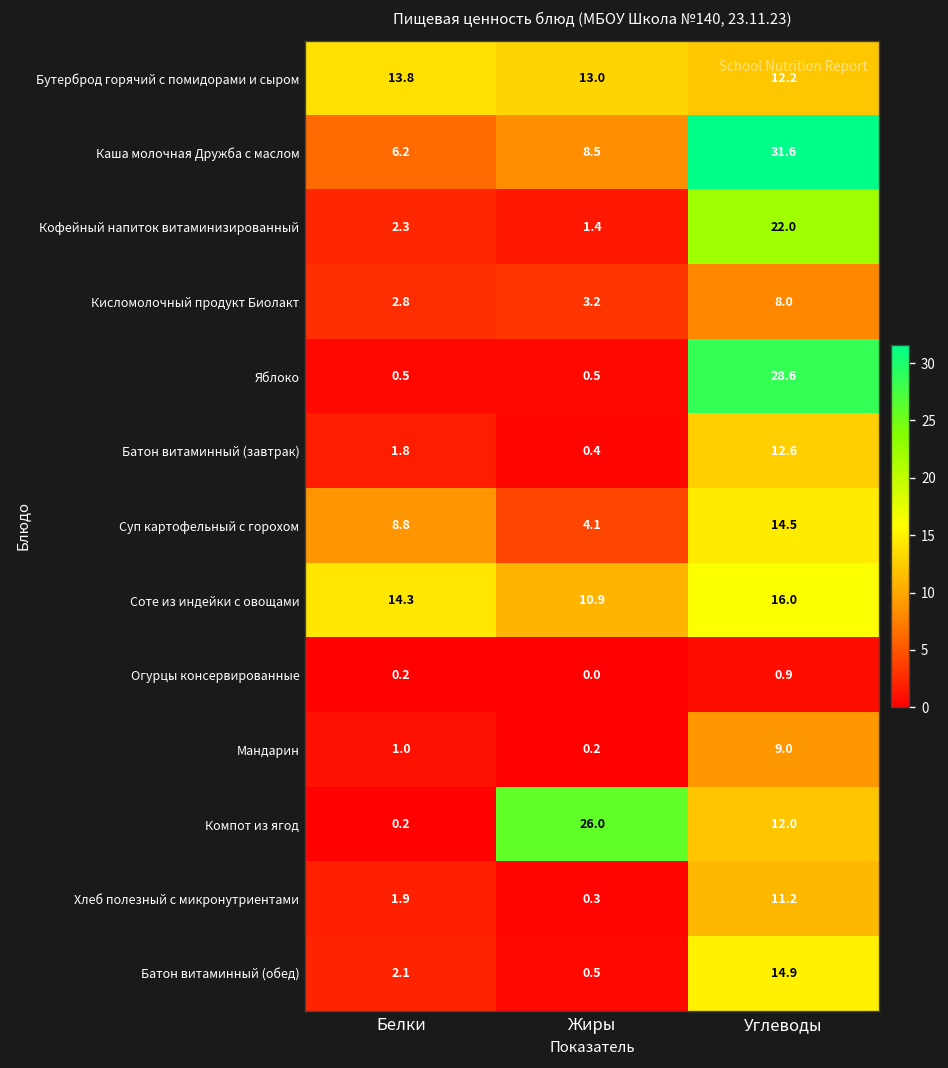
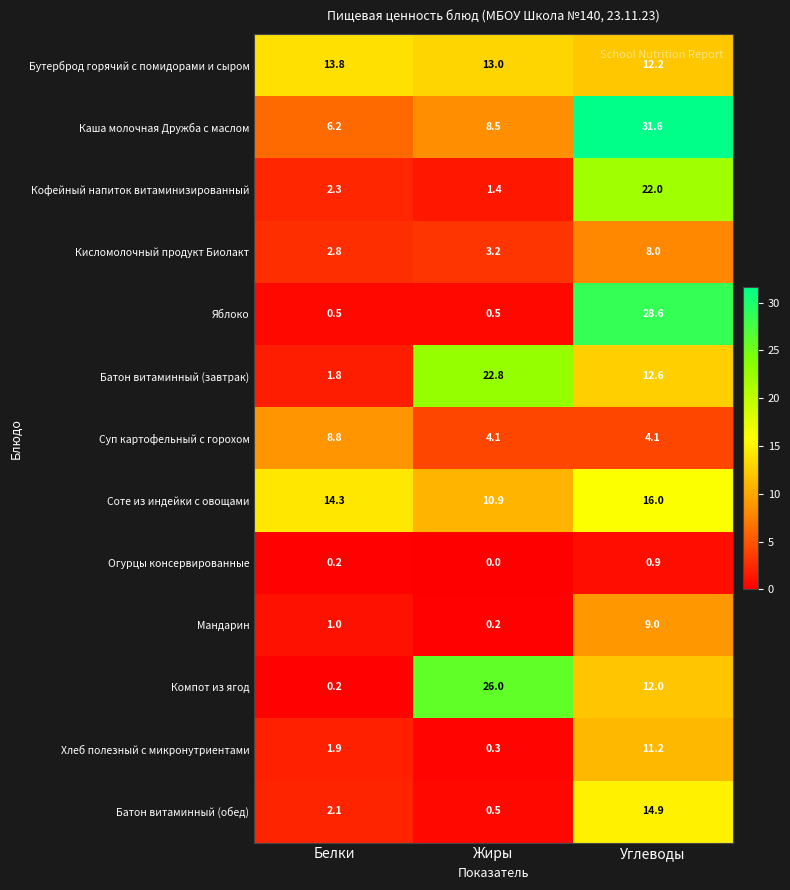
Батон витаминный (завтрак), Жиры: 0.4 -> 22.8
Суп картофельный с горохом, Углеводы: 14.5 -> 4.1
